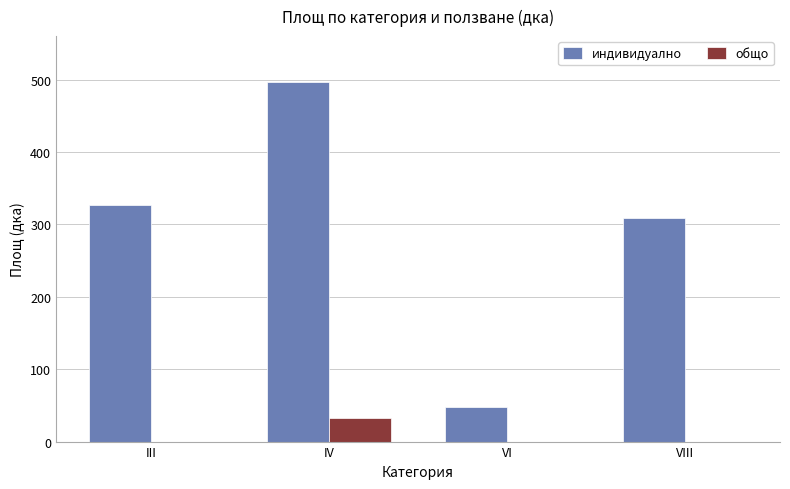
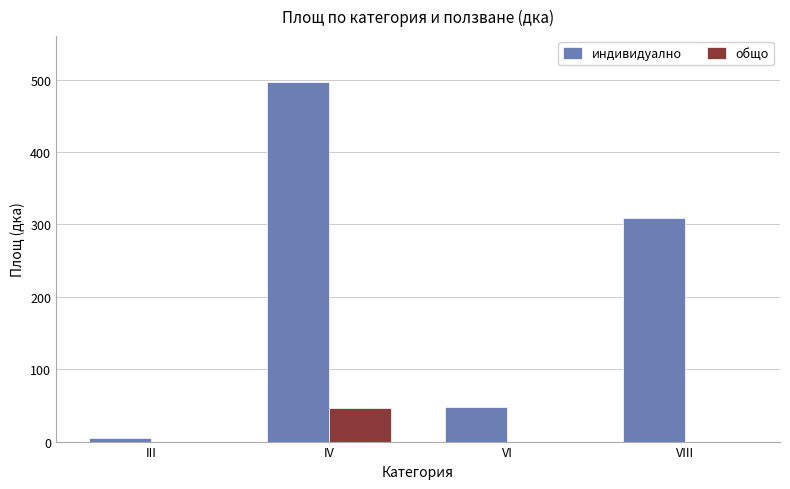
индивидуално, III: 330 -> 0
общо, IV: 30 -> 50
